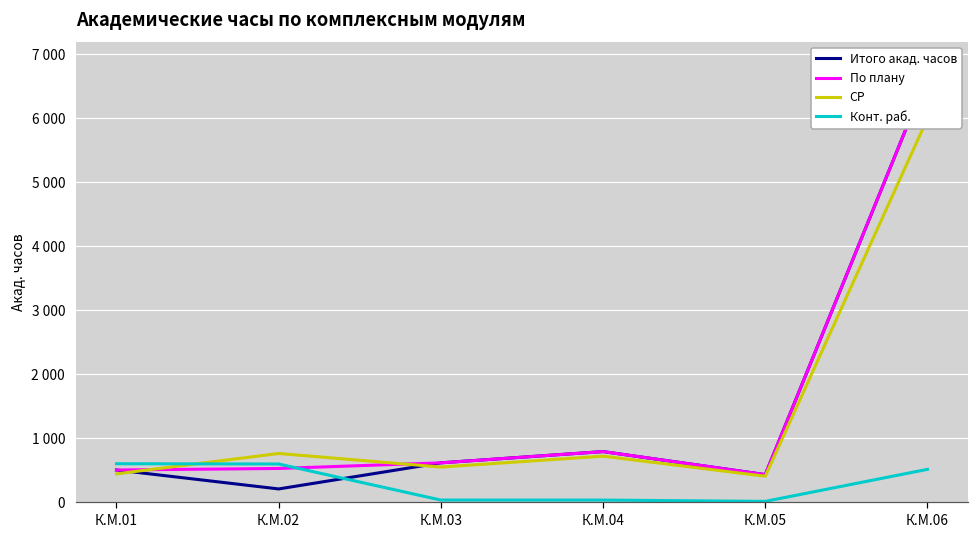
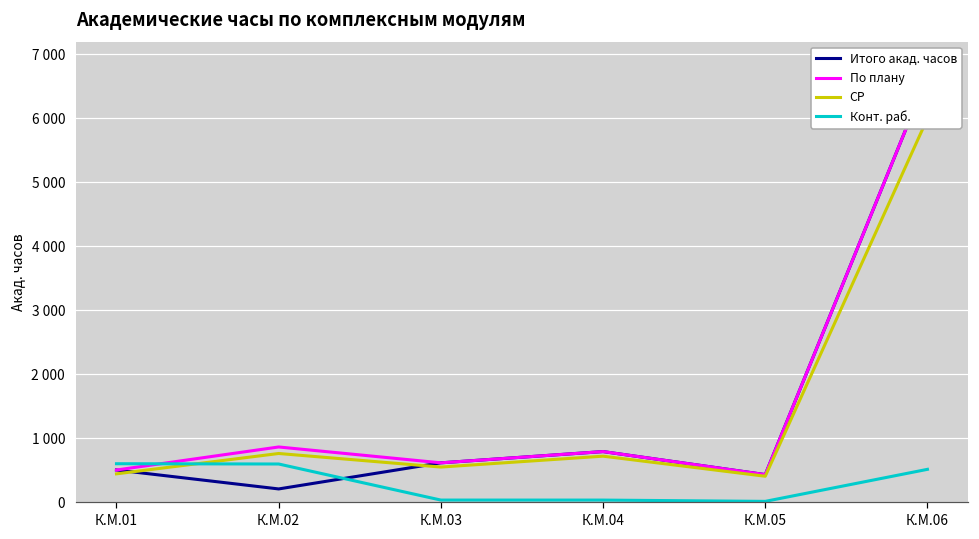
По плану, К.М.02: 500 -> 900
